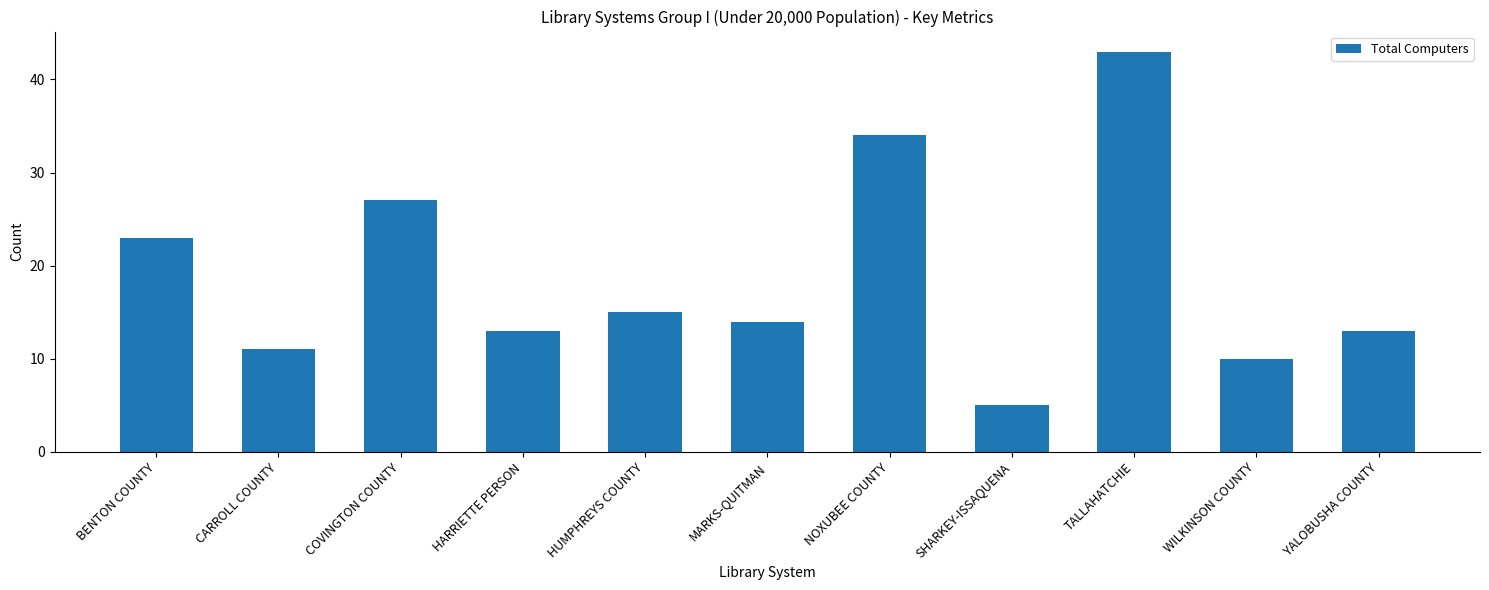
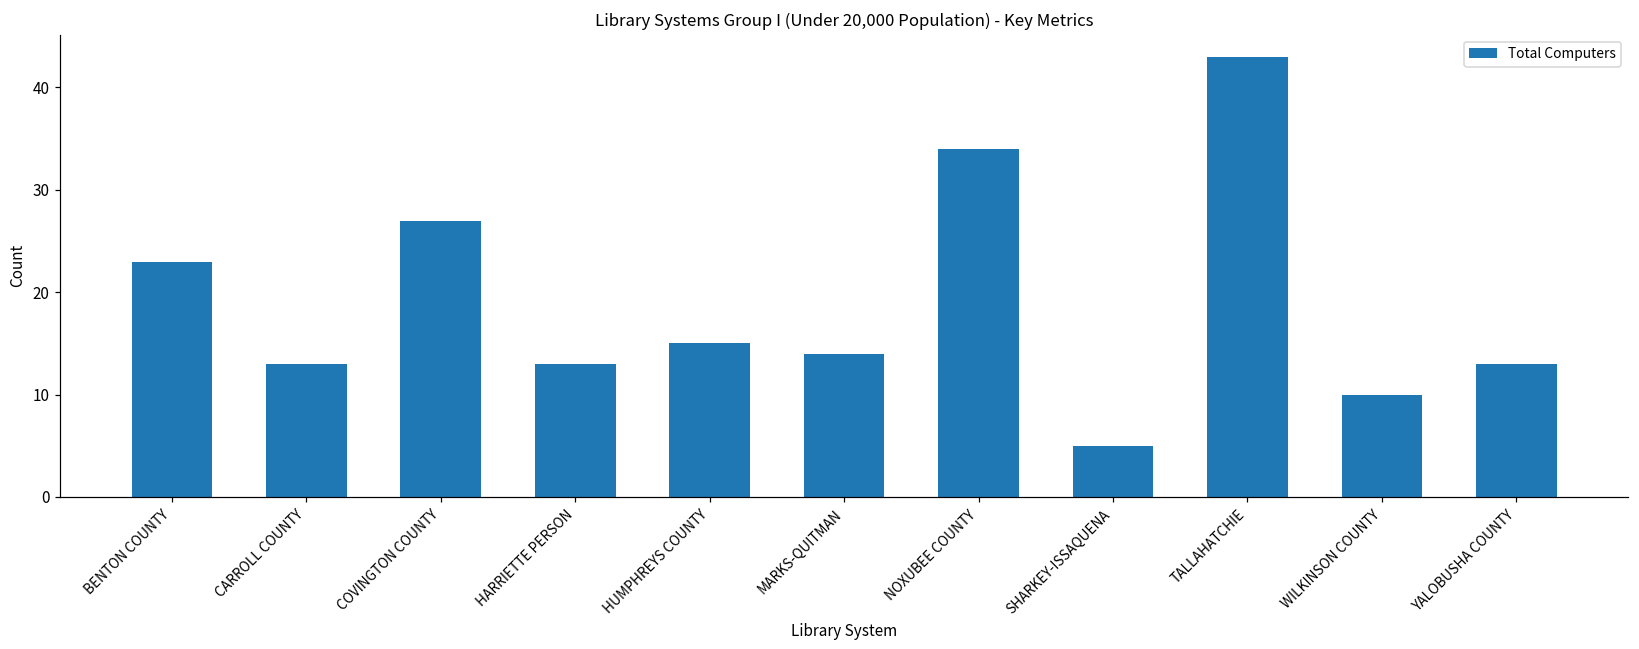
CARROLL COUNTY: 11 -> 13
